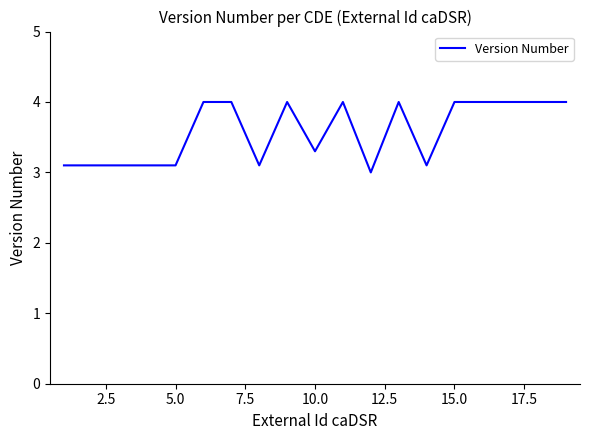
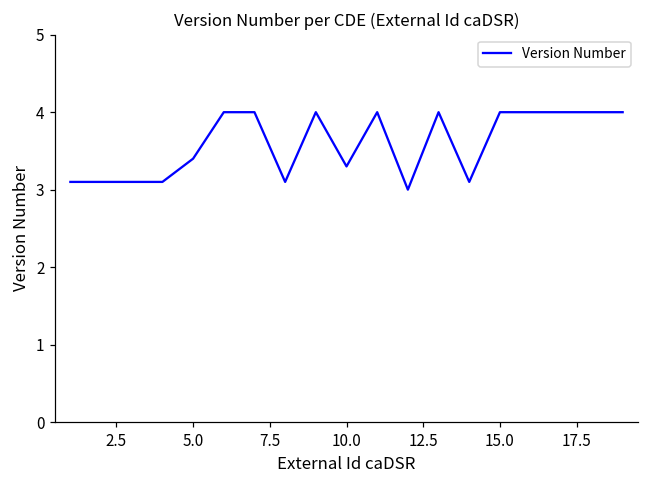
5.0: 3.1 -> 3.4
